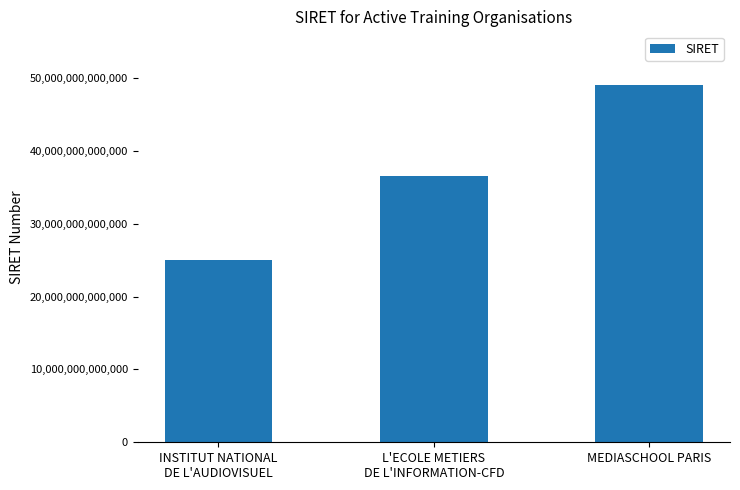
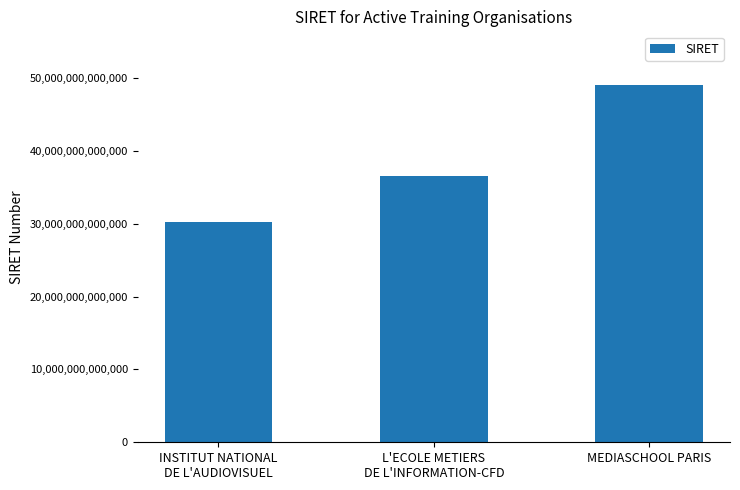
INSTITUT NATIONAL DE L'AUDIOVISUEL: 25,000,000,000,000 -> 30,000,000,000,000
